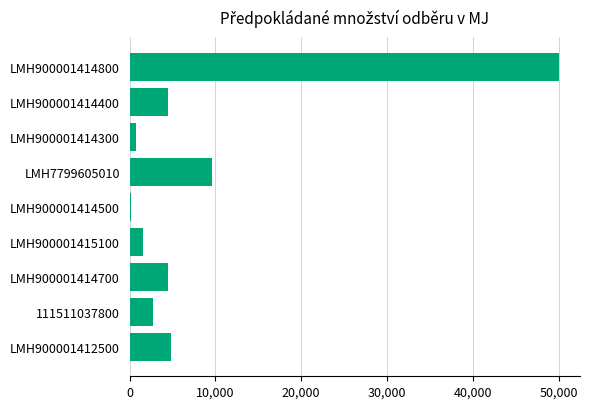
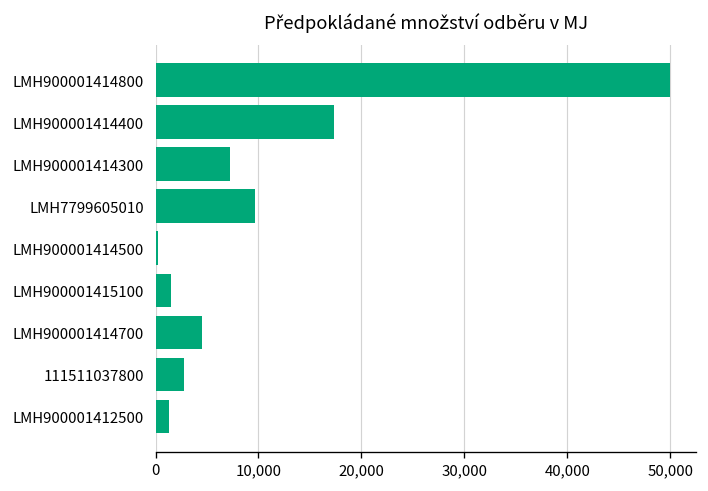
LMH900001414400: 5,000 -> 17,000
LMH900001414300: 1,000 -> 7,000
LMH900001412500: 5,000 -> 1,000
